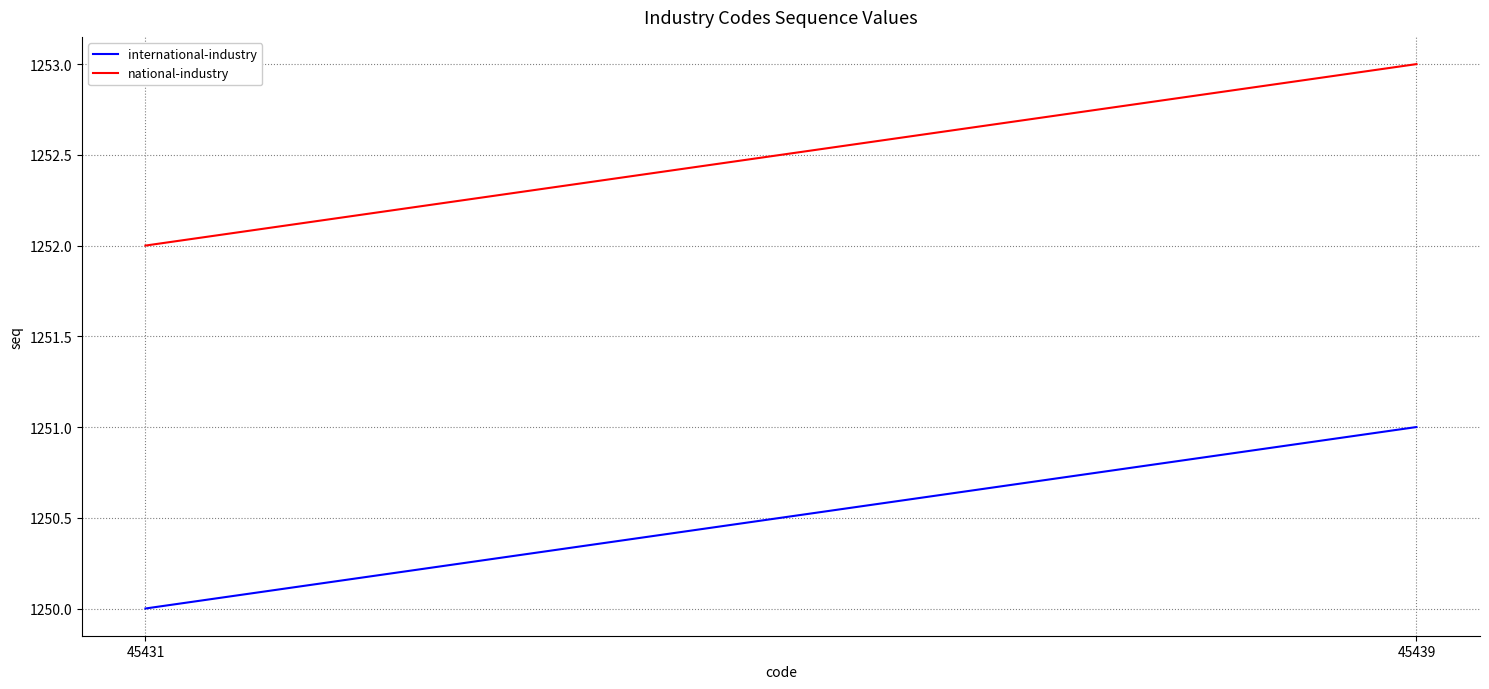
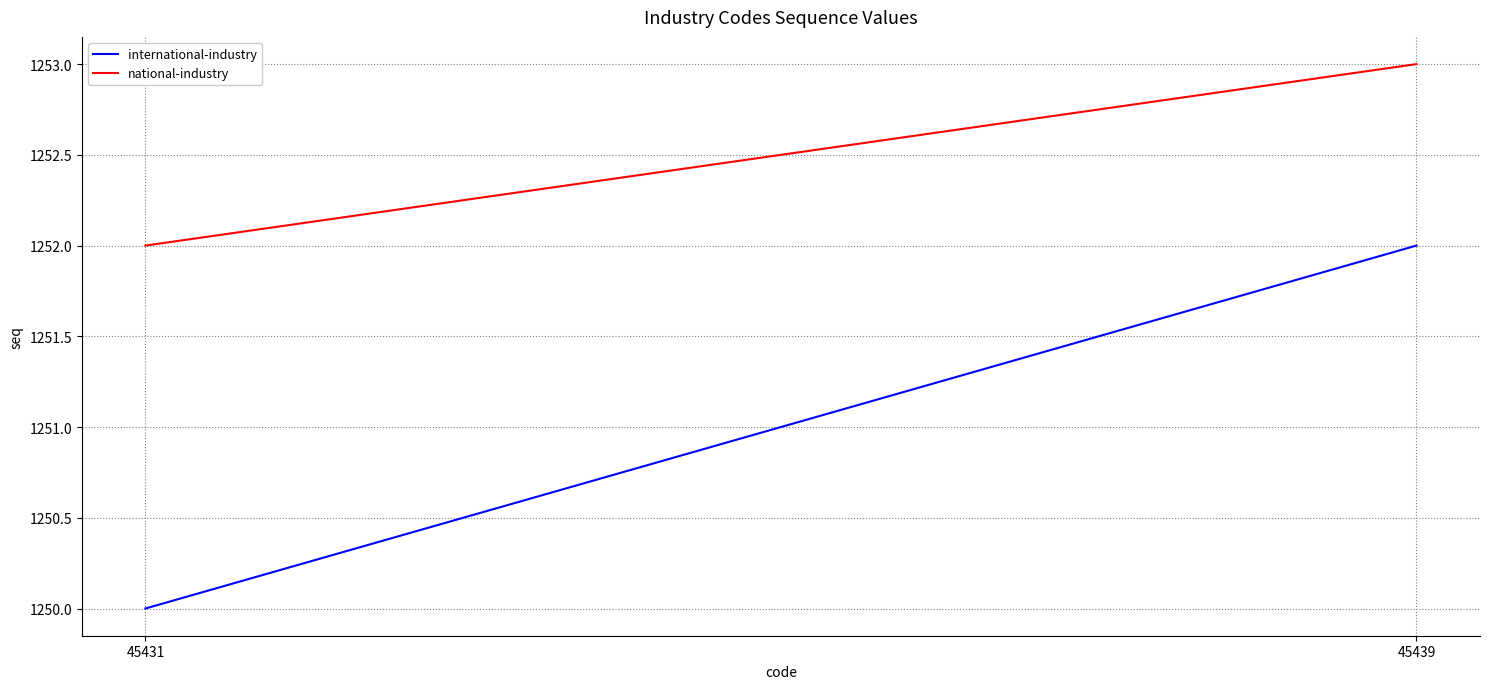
international-industry, 45439: 1251 -> 1252
